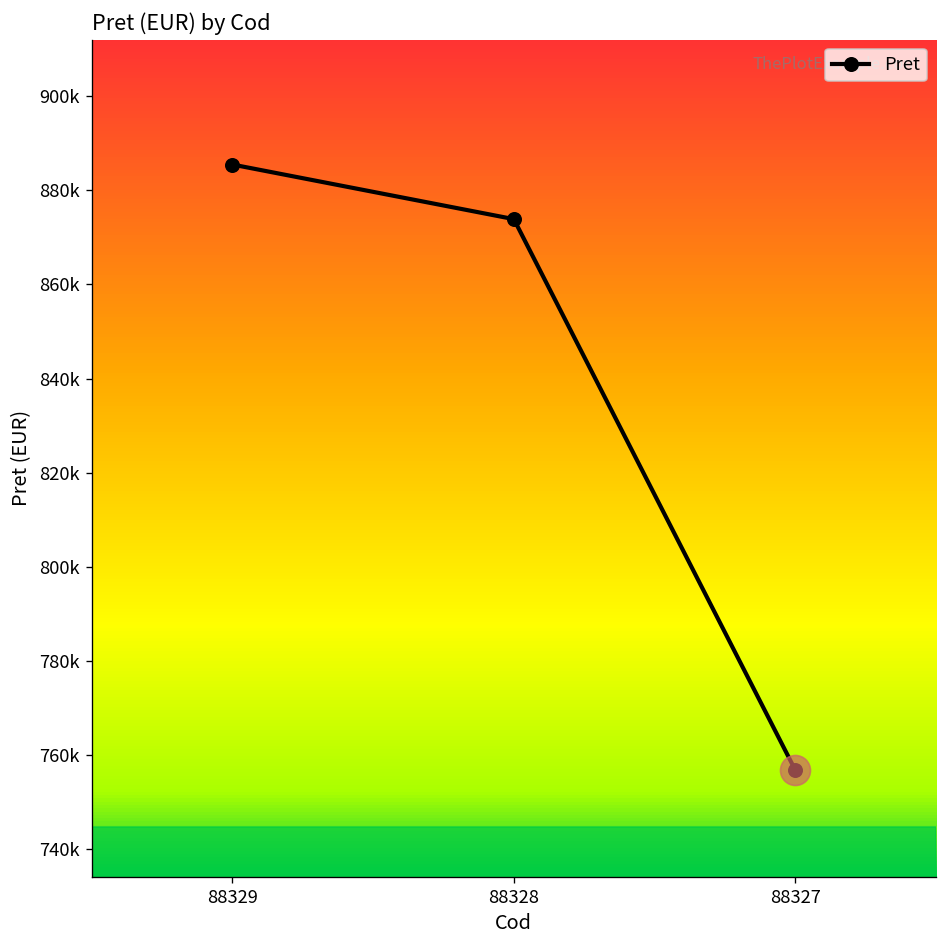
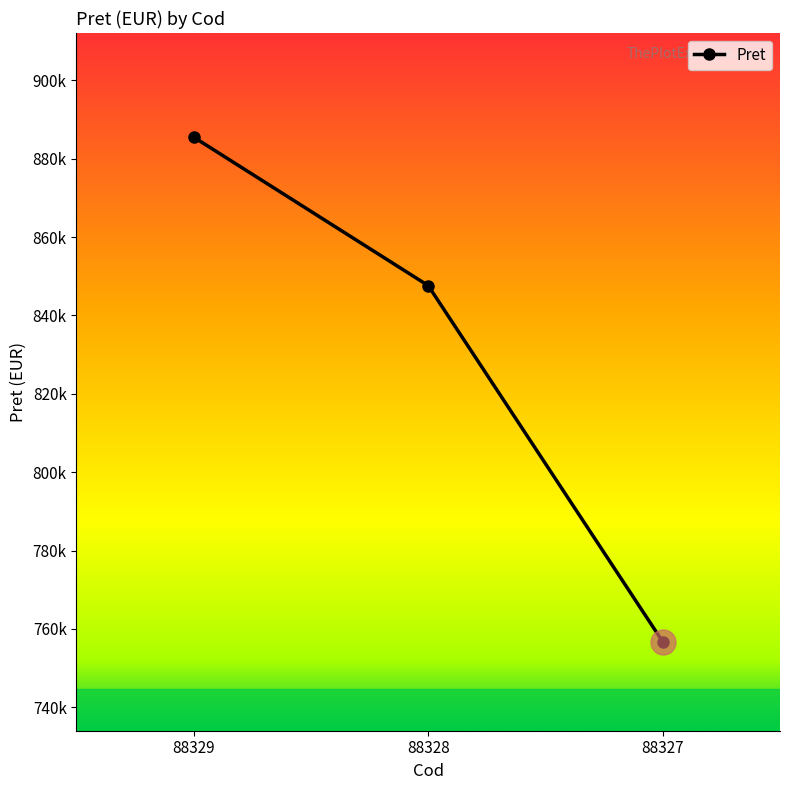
Pret, 88328: 874000 -> 848000
